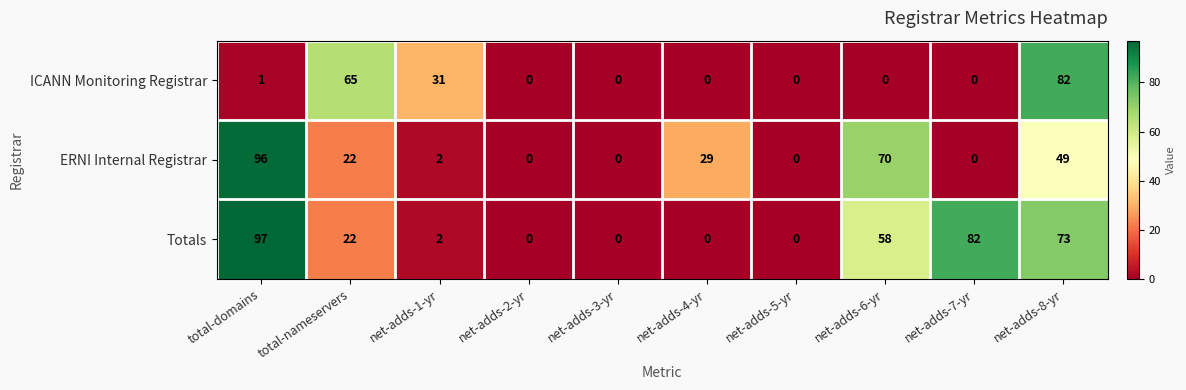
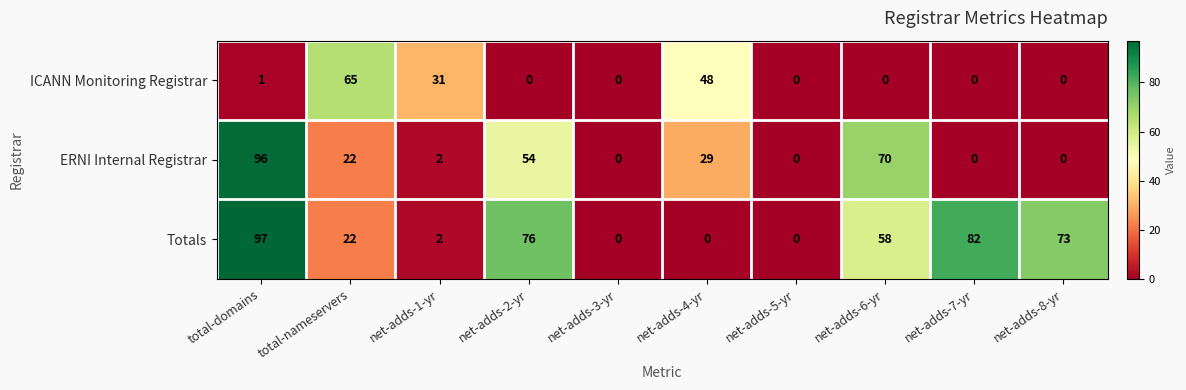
ICANN Monitoring Registrar, net-adds-4-yr: 0 -> 48
ICANN Monitoring Registrar, net-adds-8-yr: 82 -> 0
ERNI Internal Registrar, net-adds-2-yr: 0 -> 54
ERNI Internal Registrar, net-adds-8-yr: 49 -> 0
Totals, net-adds-2-yr: 0 -> 76
